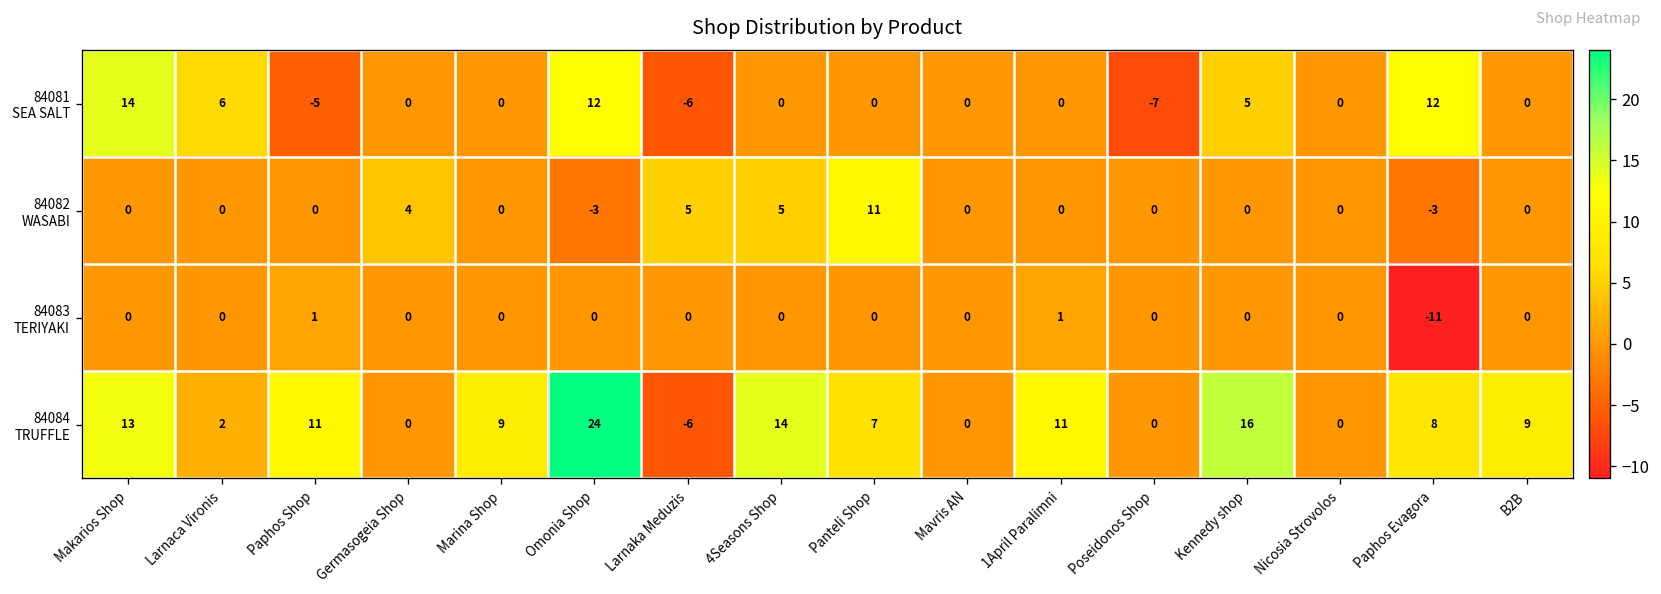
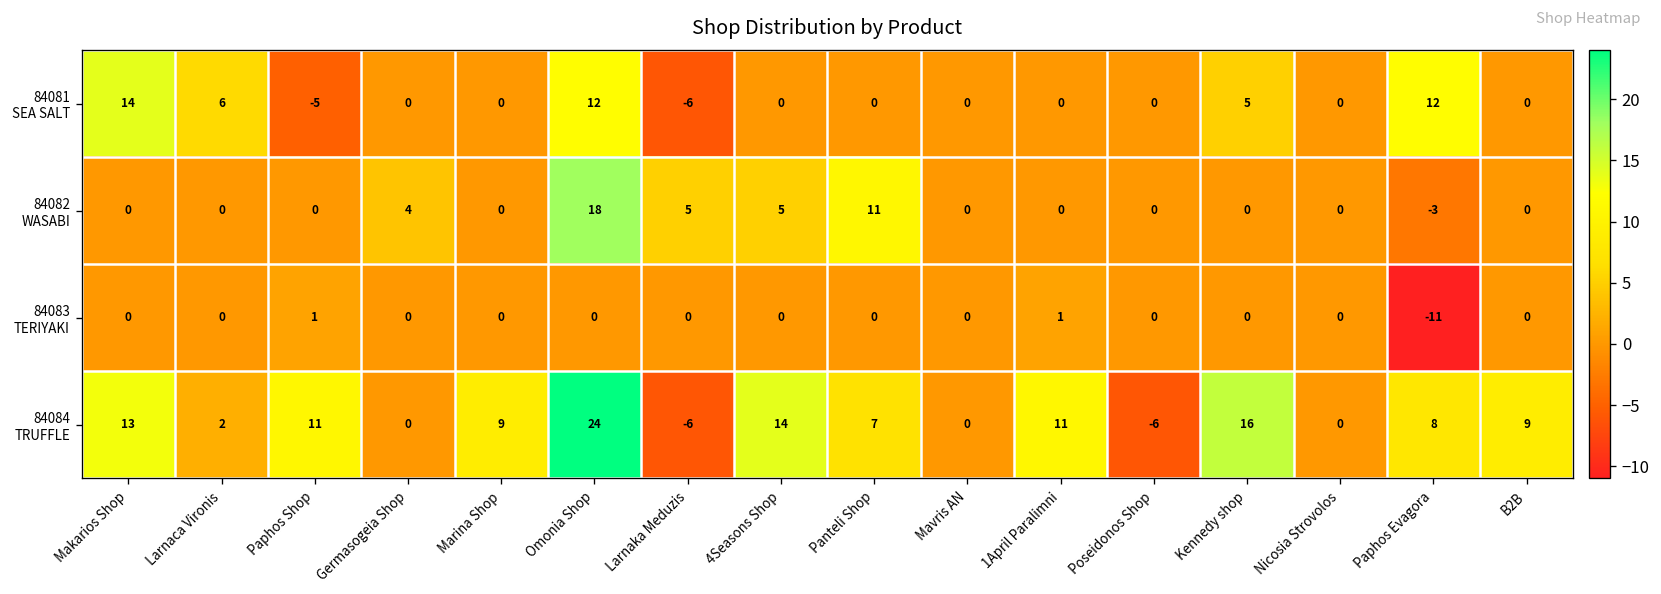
84081 SEA SALT, Poseidonos Shop: -7 -> 0
84082 WASABI, Omonia Shop: -3 -> 18
84084 TRUFFLE, Poseidonos Shop: 0 -> -6
